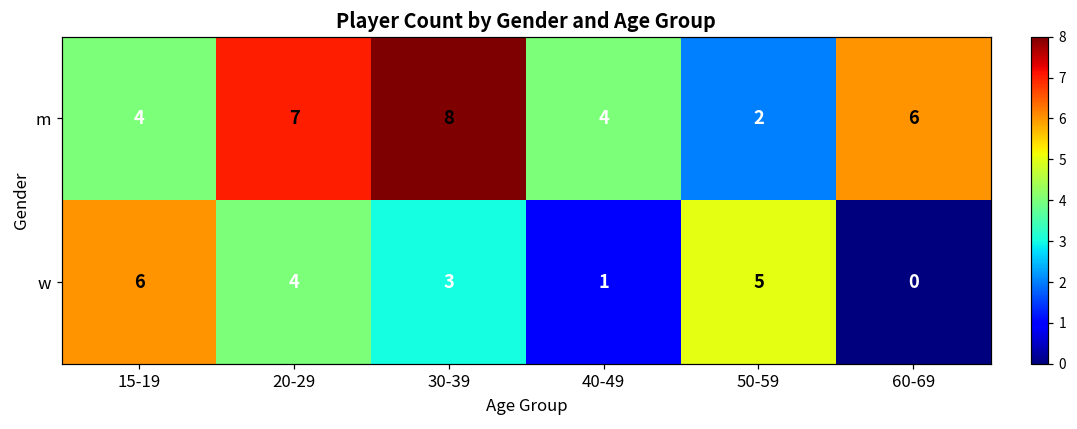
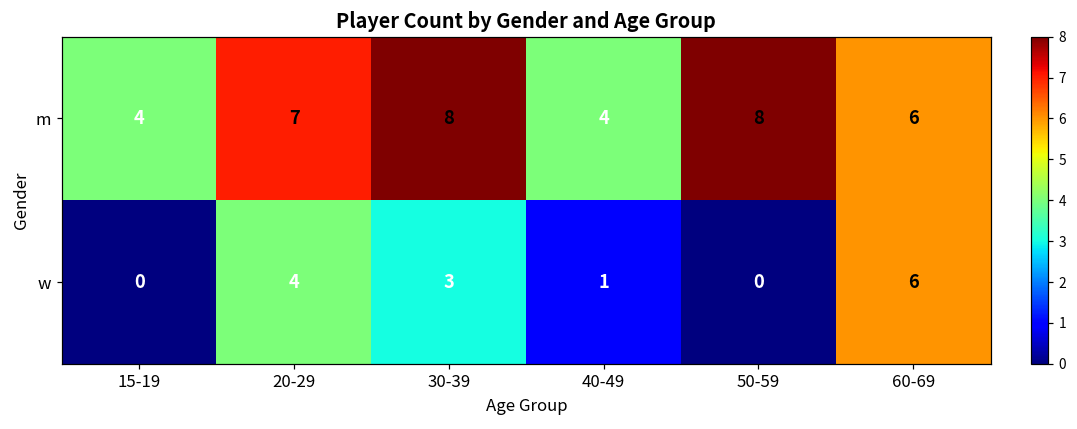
m, 50-59: 2 -> 8
w, 15-19: 6 -> 0
w, 50-59: 5 -> 0
w, 60-69: 0 -> 6
